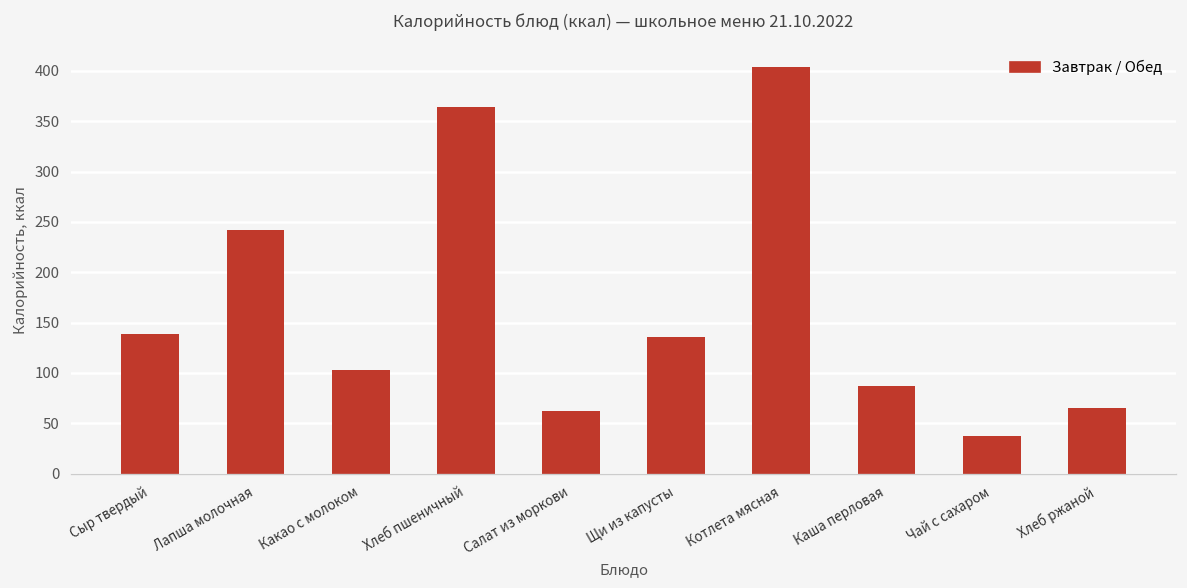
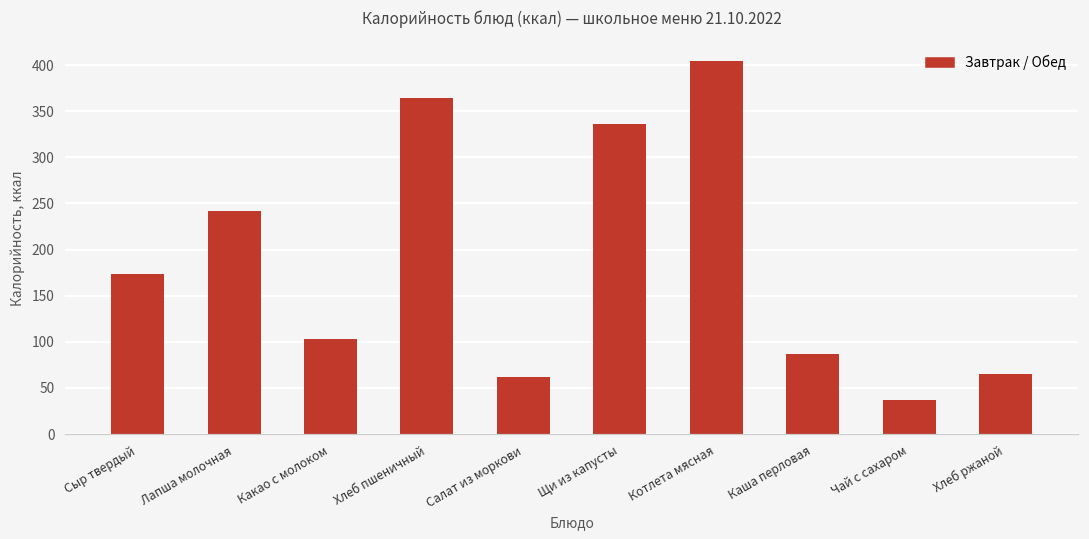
Сыр твердый: 140 -> 170
Щи из капусты: 140 -> 340
